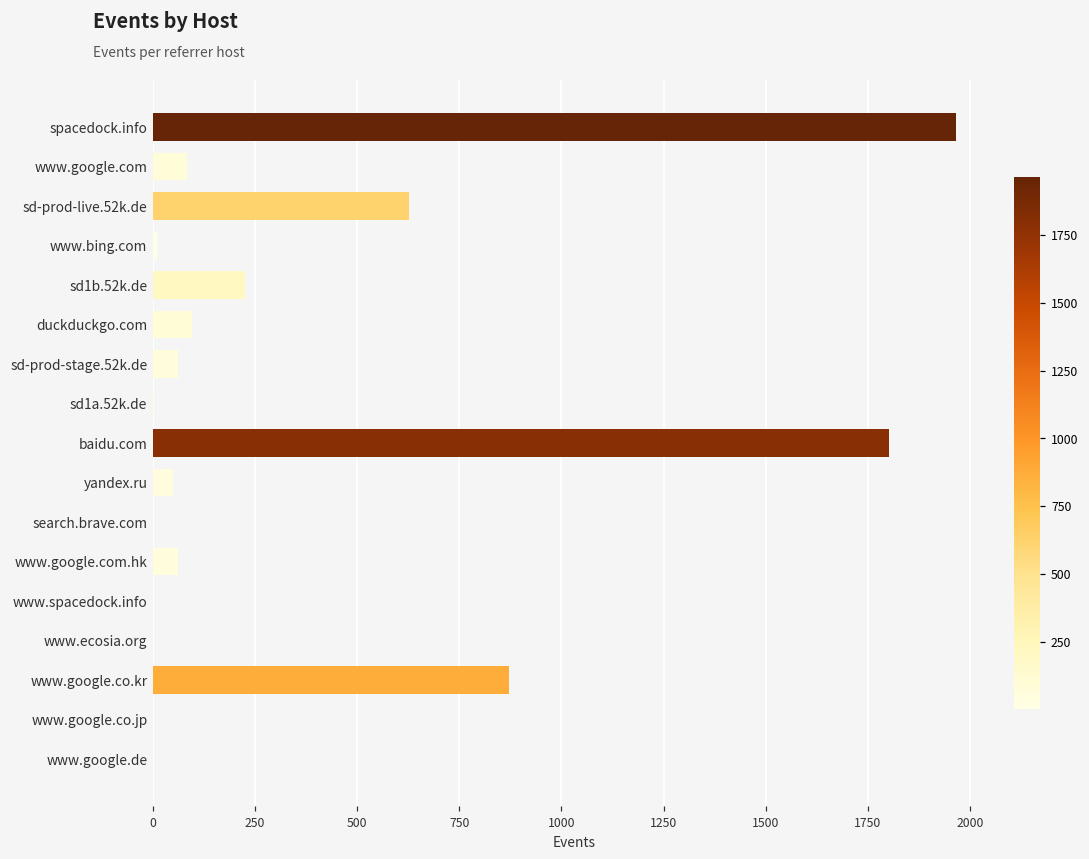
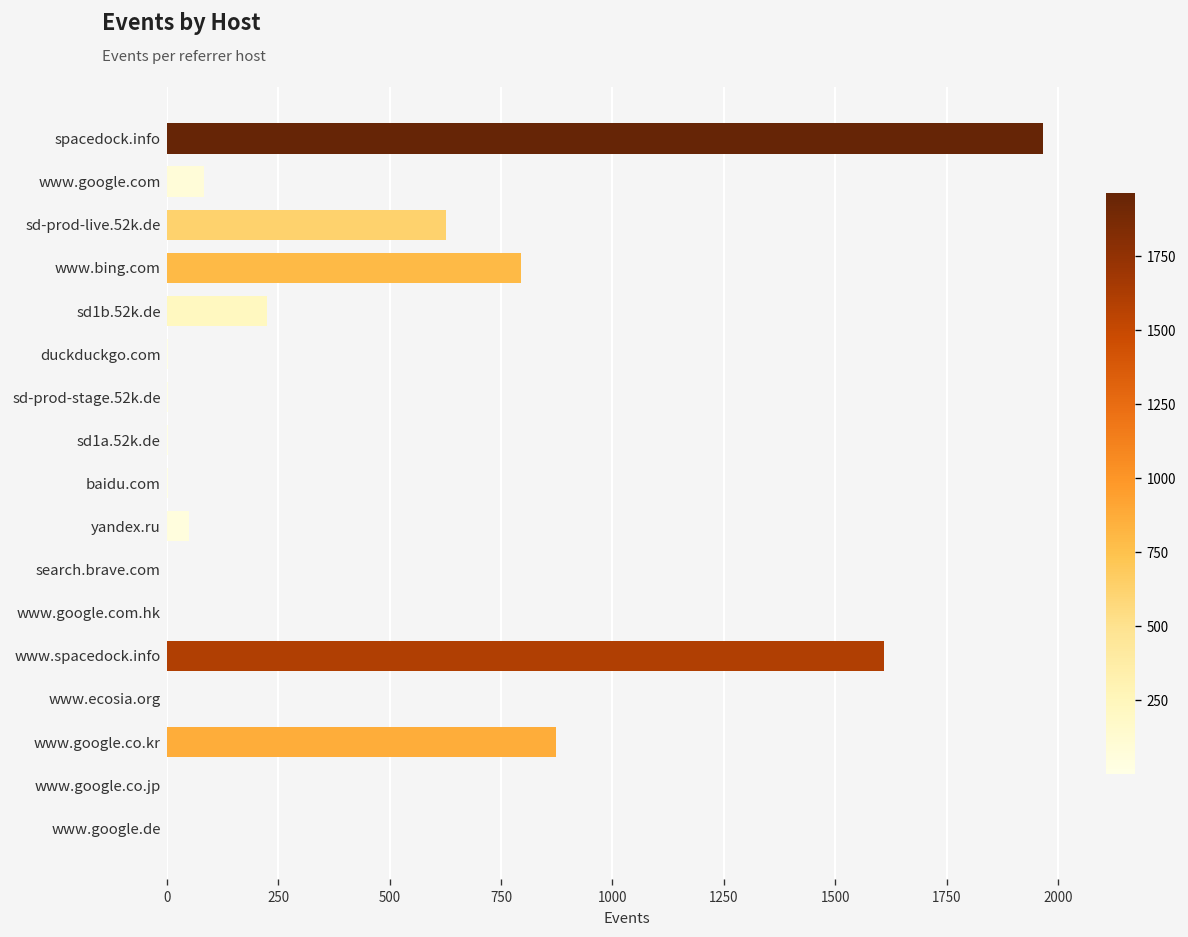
www.bing.com: 10 -> 790
duckduckgo.com: 100 -> 0
sd-prod-stage.52k.de: 60 -> 0
baidu.com: 1800 -> 0
www.google.com.hk: 60 -> 0
www.spacedock.info: 0 -> 1610
